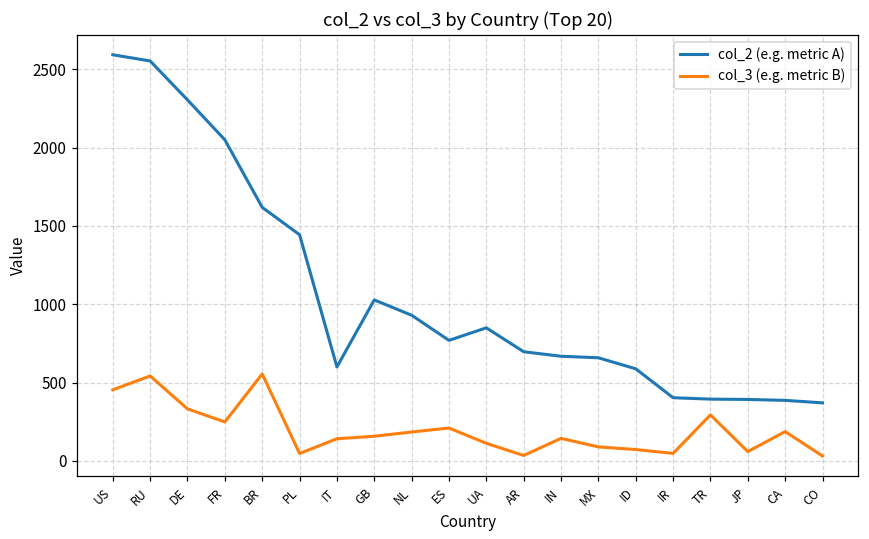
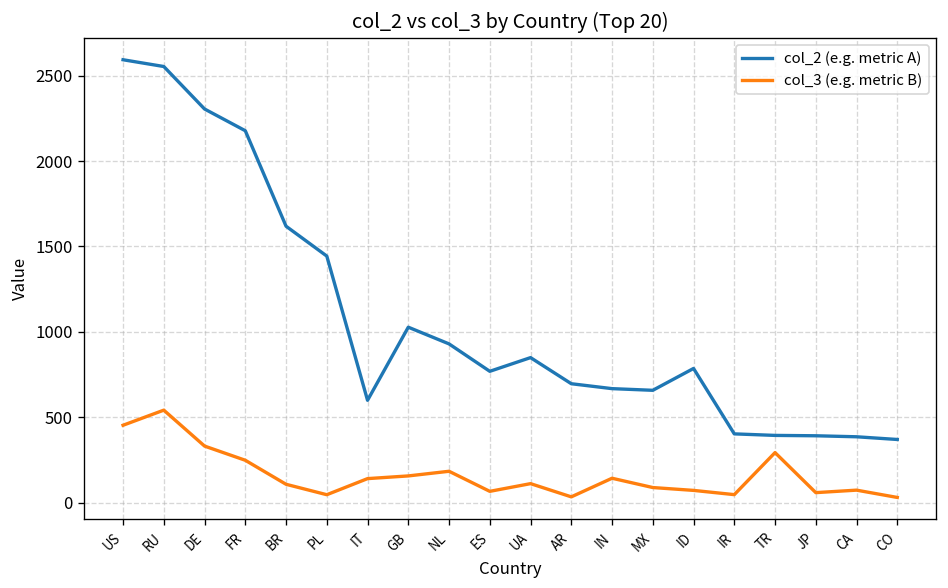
col_2 (e.g. metric A), FR: 2050 -> 2180
col_3 (e.g. metric B), BR: 550 -> 110
col_3 (e.g. metric B), ES: 210 -> 70
col_2 (e.g. metric A), ID: 590 -> 790
col_3 (e.g. metric B), CA: 190 -> 70
